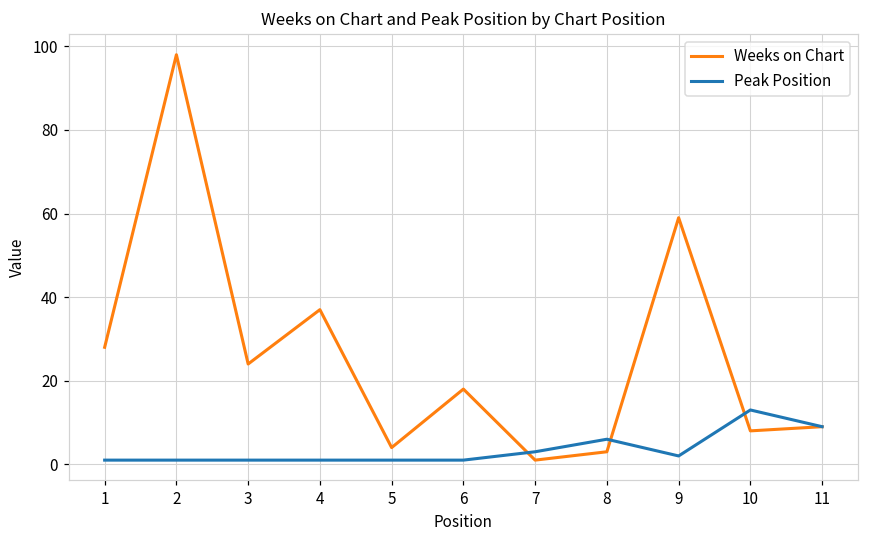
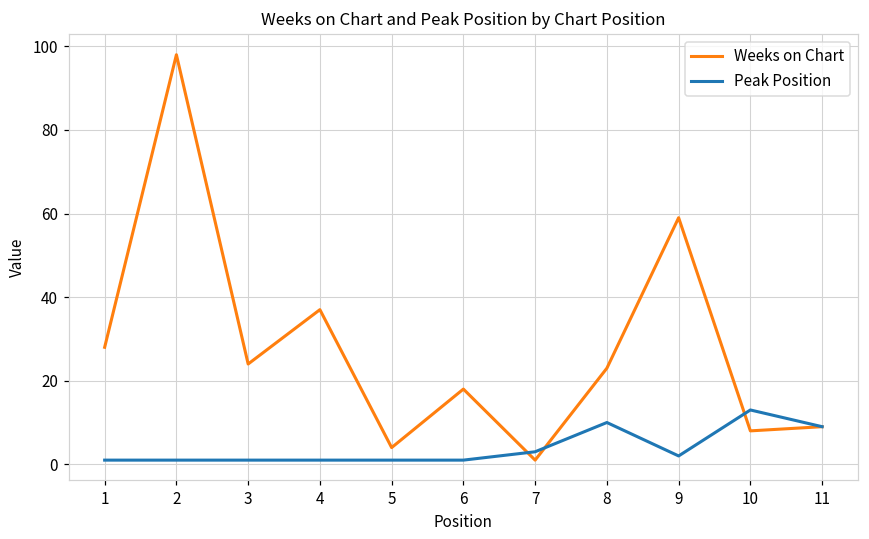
Weeks on Chart, 8: 3 -> 23
Peak Position, 8: 6 -> 10
